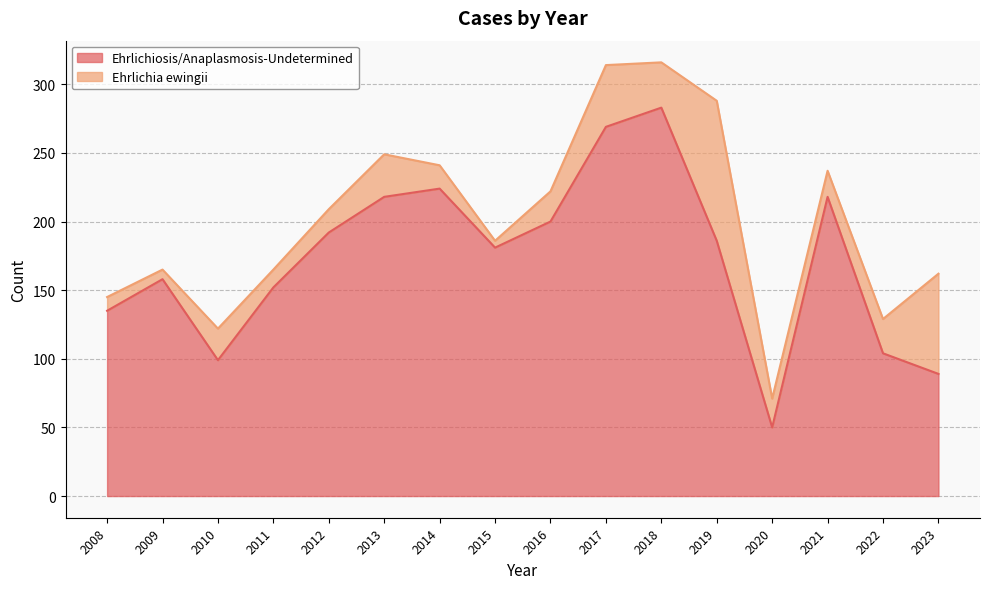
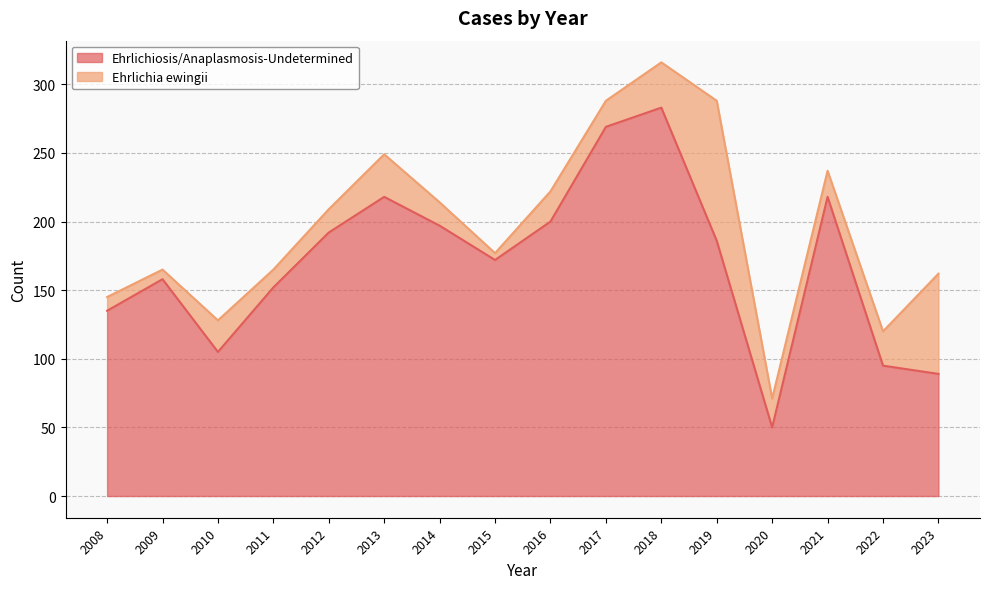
Ehrlichiosis/Anaplasmosis-Undetermined, 2010: 99 -> 105
Ehrlichiosis/Anaplasmosis-Undetermined, 2014: 224 -> 197
Ehrlichiosis/Anaplasmosis-Undetermined, 2015: 181 -> 172
Ehrlichia ewingii, 2017: 45 -> 19
Ehrlichiosis/Anaplasmosis-Undetermined, 2022: 104 -> 95
